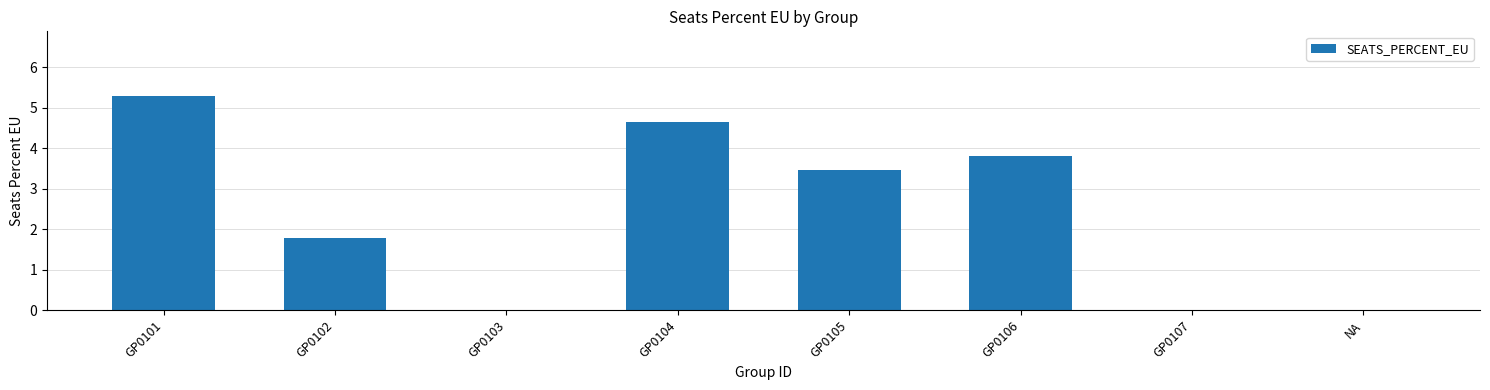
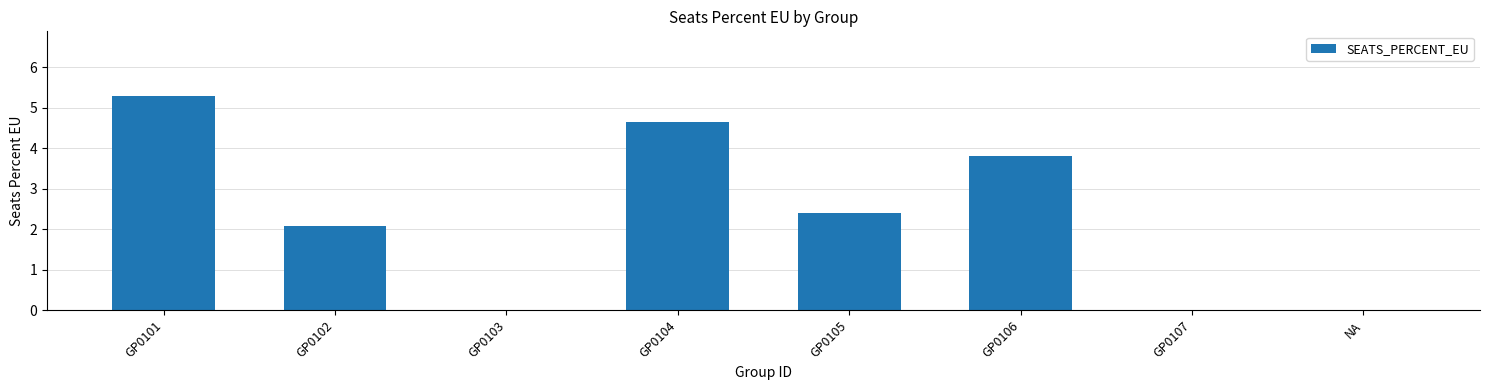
GP0102: 1.8 -> 2.1
GP0105: 3.5 -> 2.4
